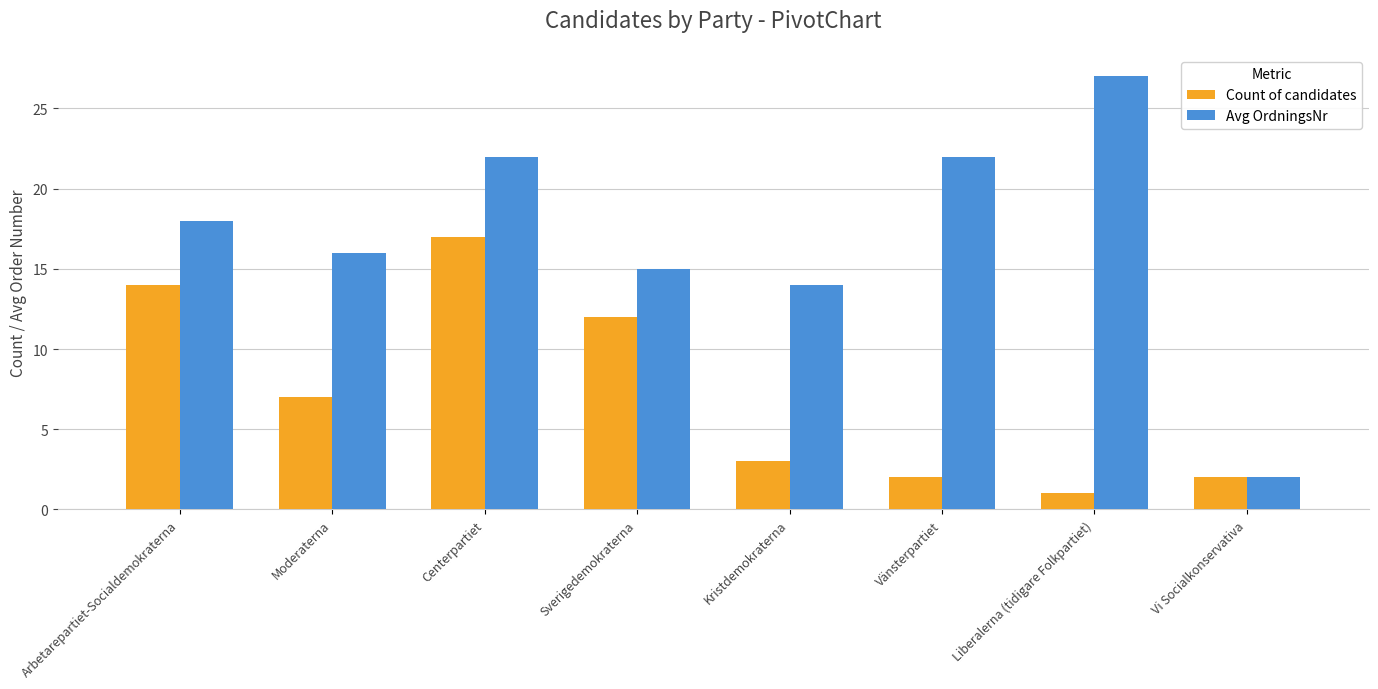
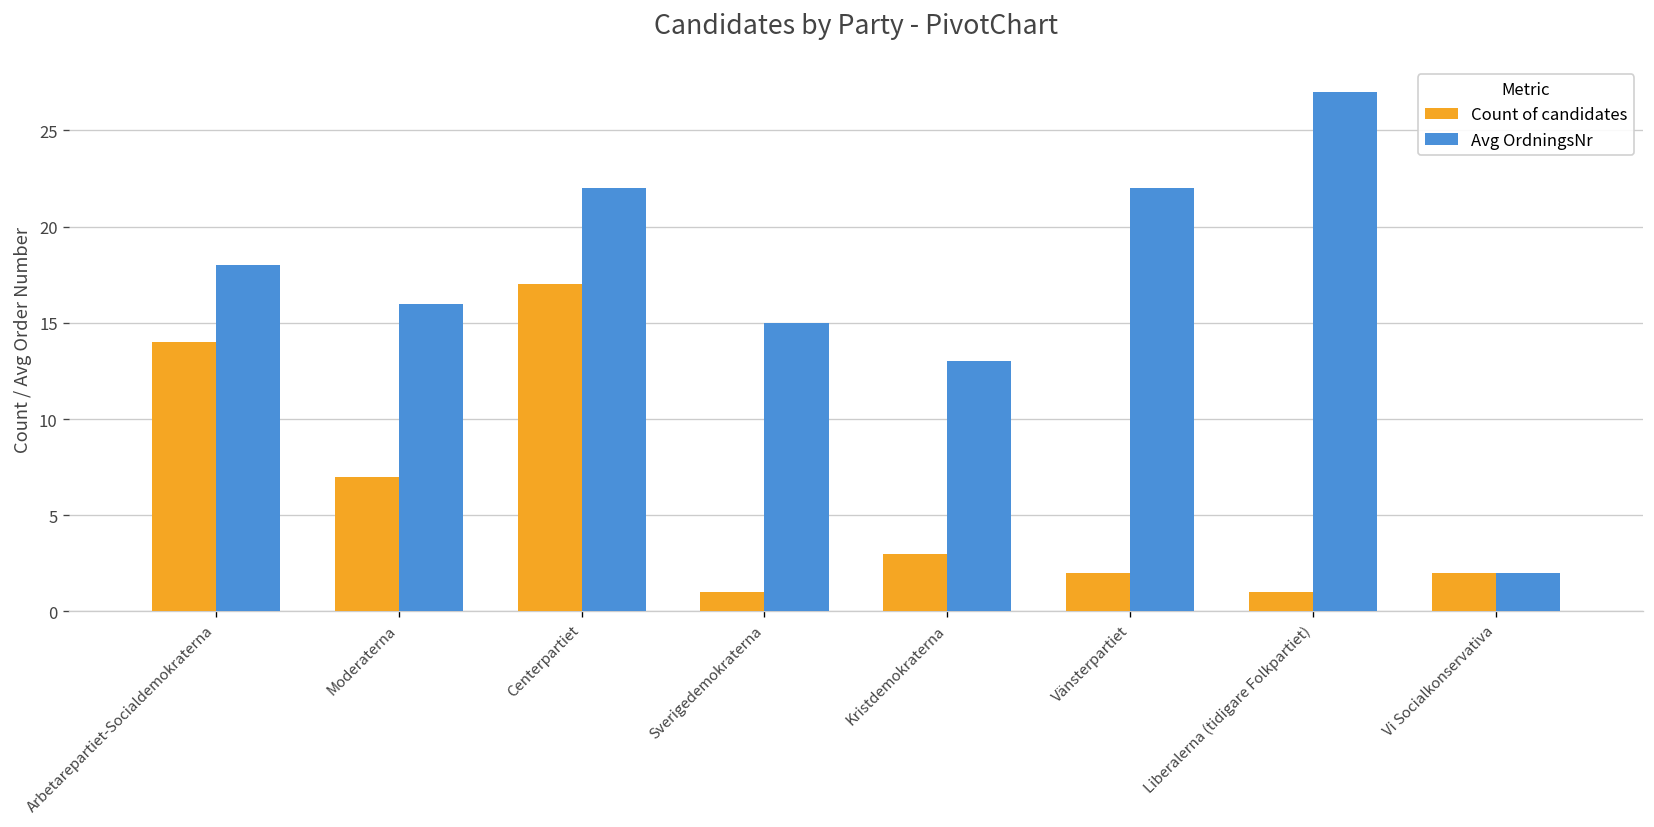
Count of candidates, Sverigedemokraterna: 12 -> 1
Avg OrdningsNr, Kristdemokraterna: 14 -> 13
